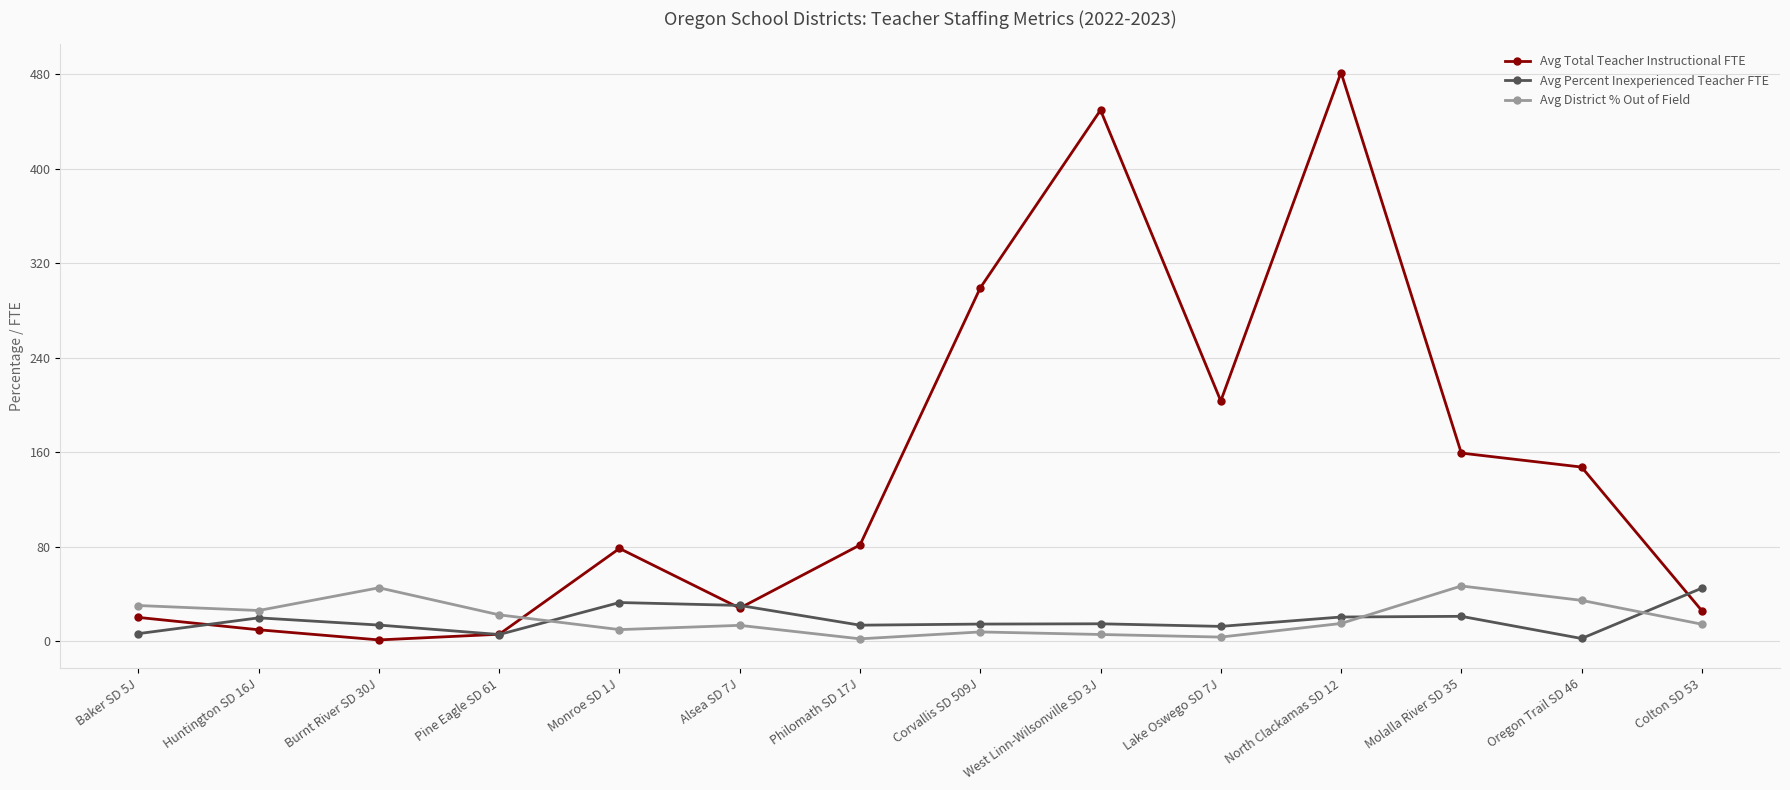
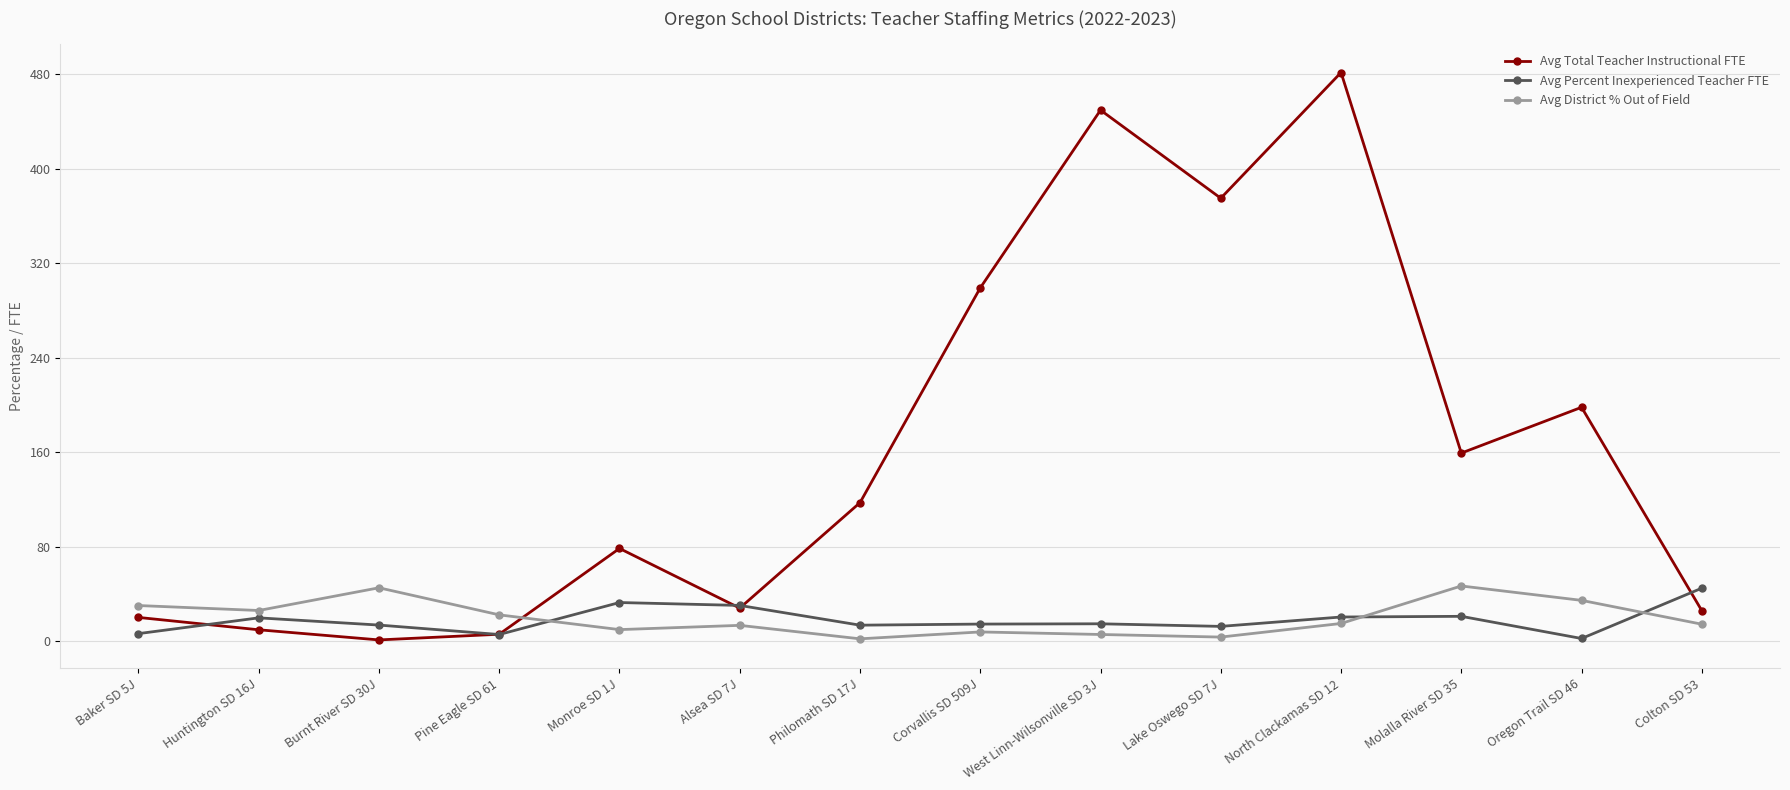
Avg Total Teacher Instructional FTE, Philomath SD 17J: 82 -> 118
Avg Total Teacher Instructional FTE, Lake Oswego SD 7J: 204 -> 375
Avg Total Teacher Instructional FTE, Oregon Trail SD 46: 148 -> 198
